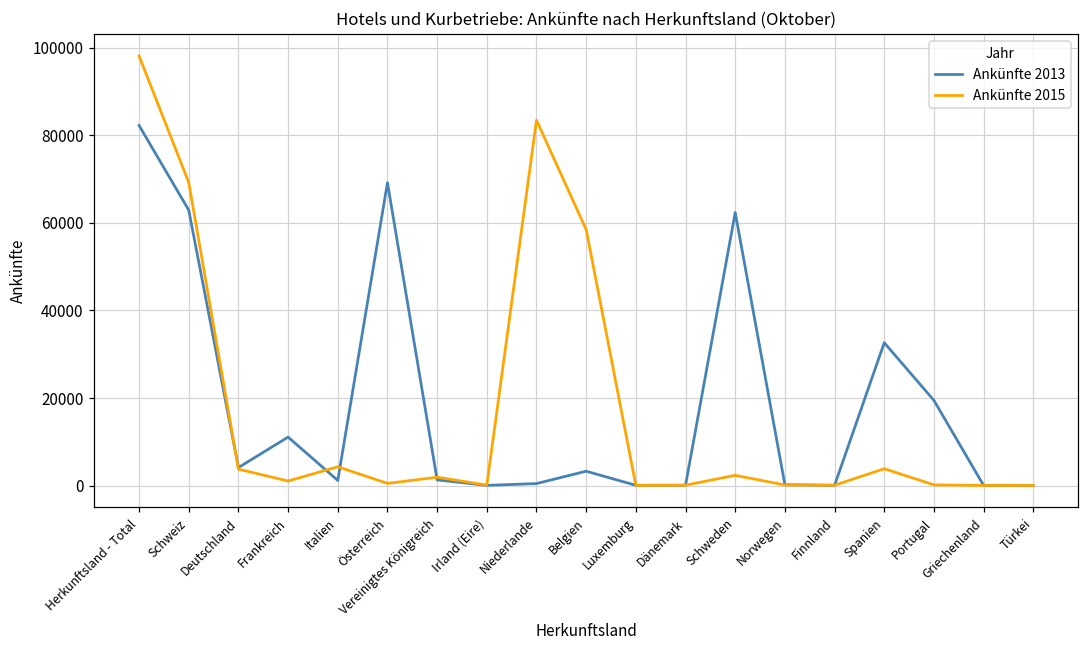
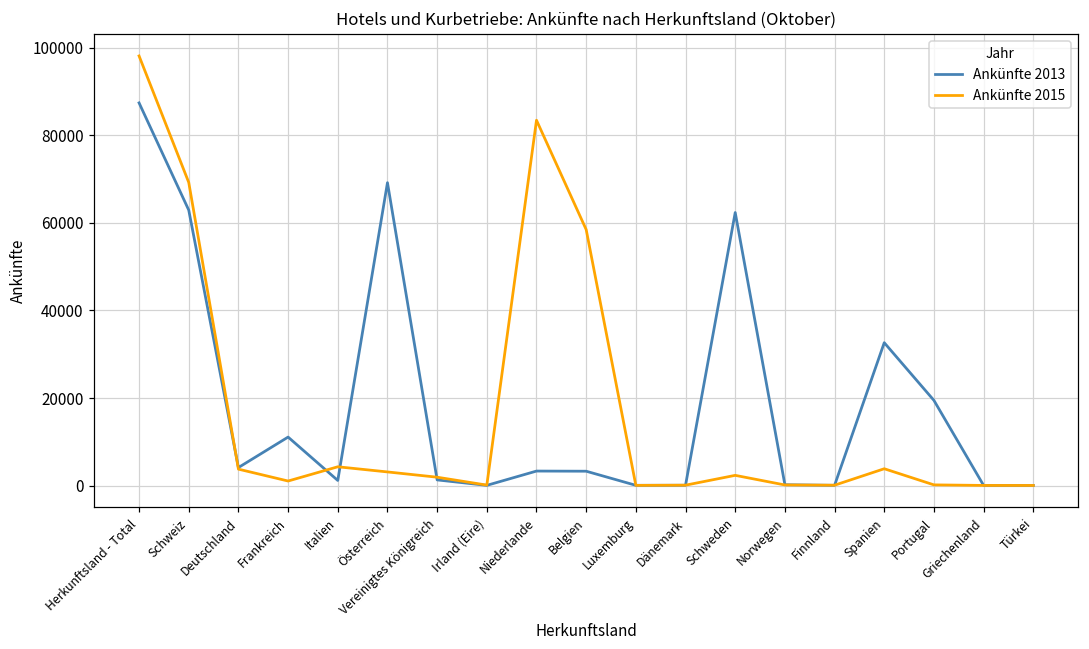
Ankünfte 2013, Herkunftsland - Total: 82000 -> 87000
Ankünfte 2015, Österreich: 0 -> 3000
Ankünfte 2013, Niederlande: 0 -> 3000
